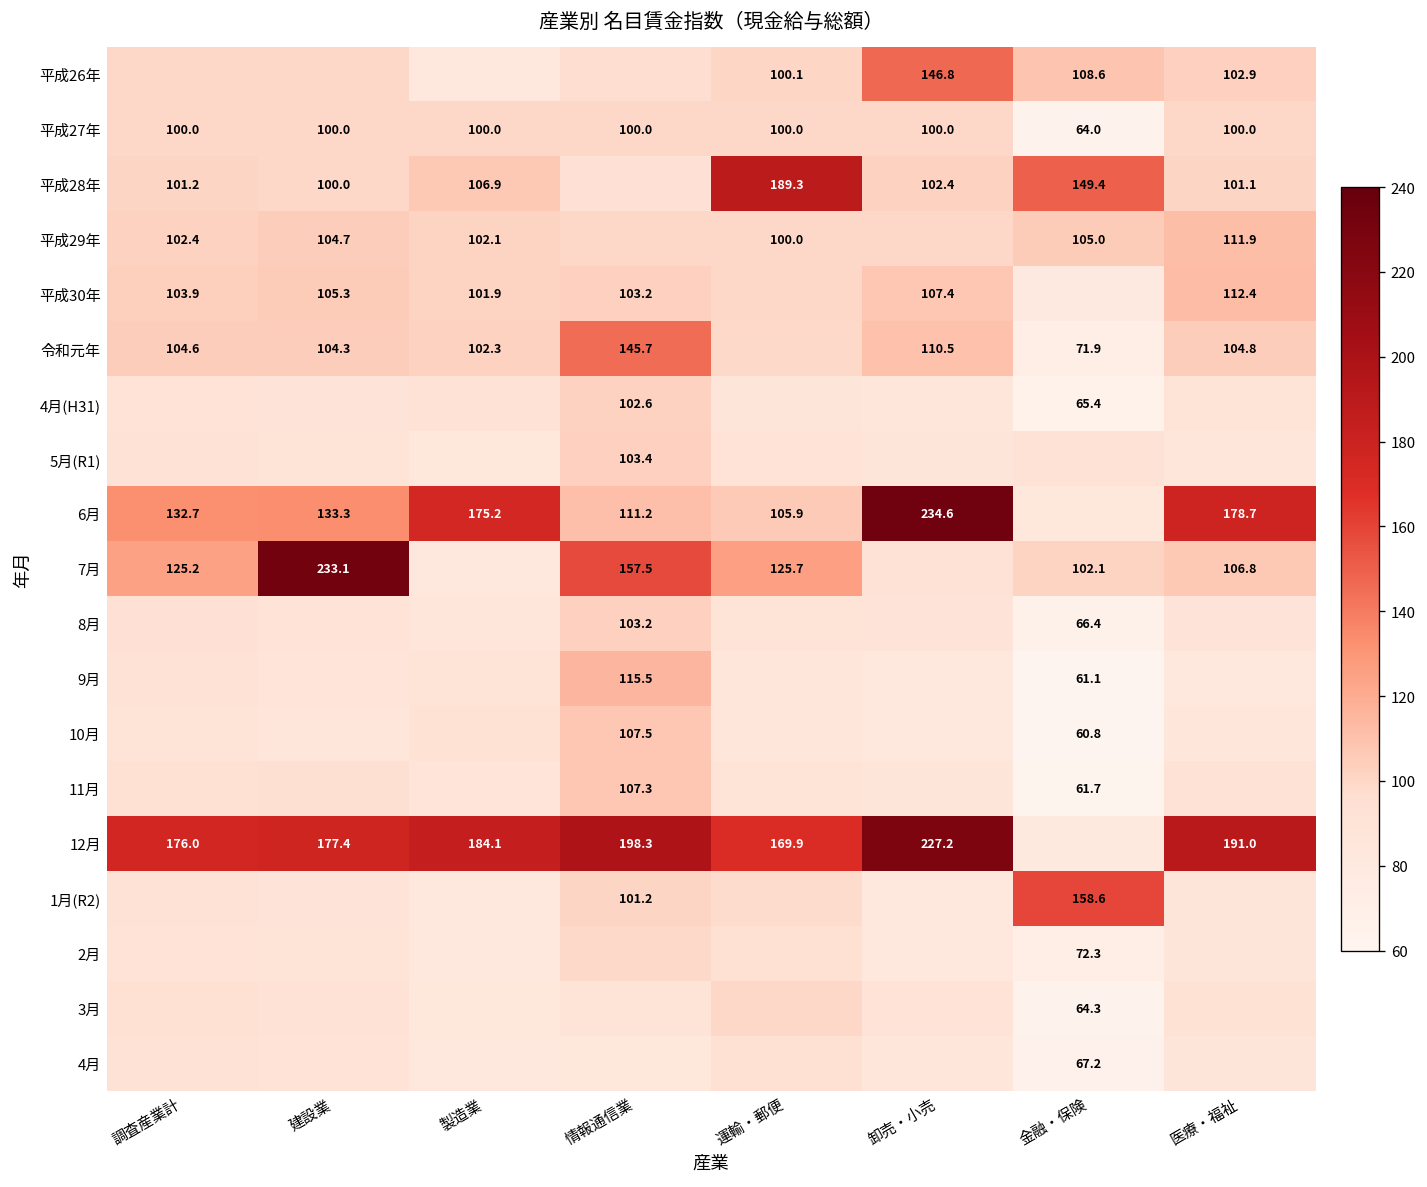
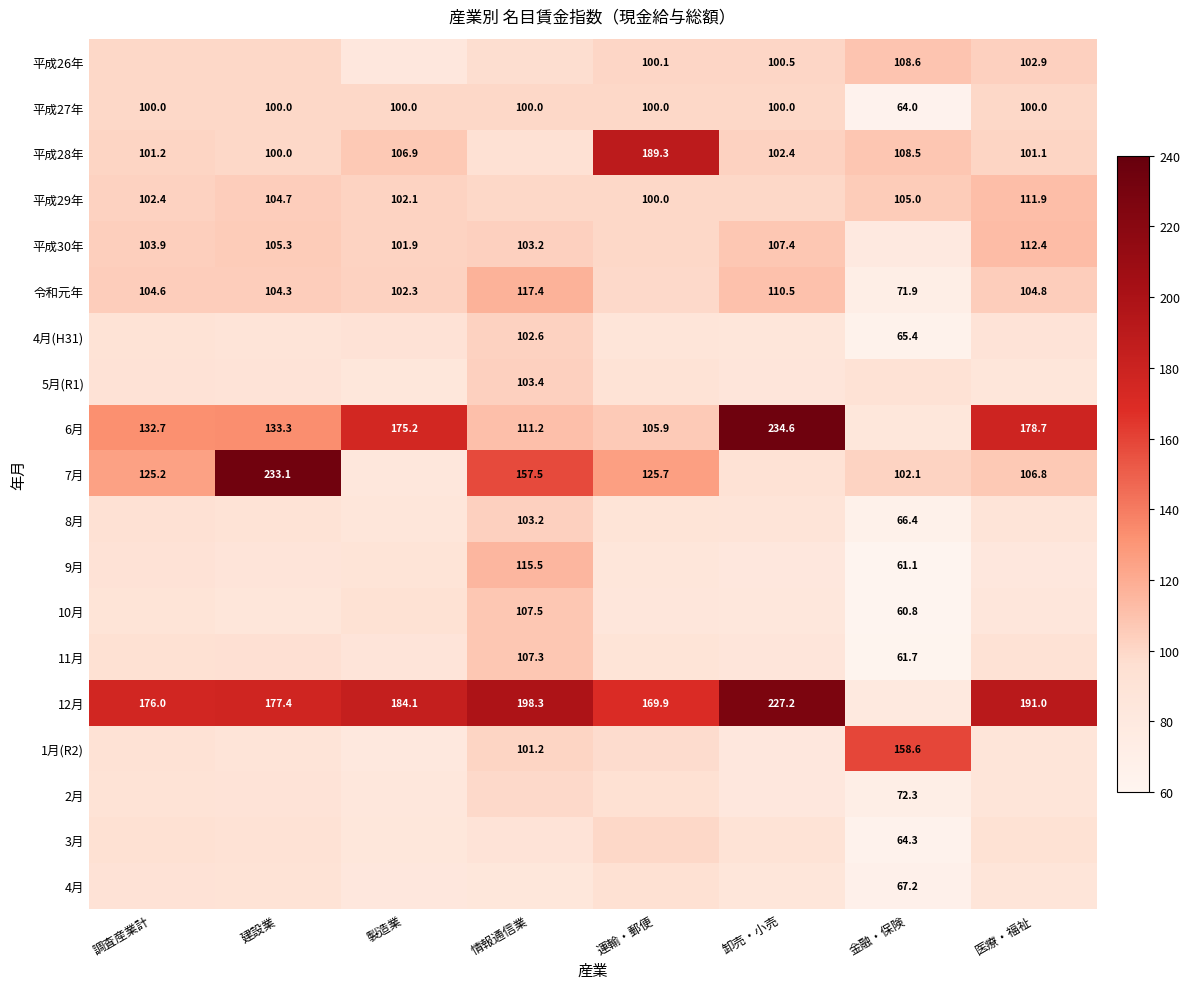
平成26年, 卸売・小売: 146.8 -> 100.5
平成28年, 金融・保険: 149.4 -> 108.5
令和元年, 情報通信業: 145.7 -> 117.4
